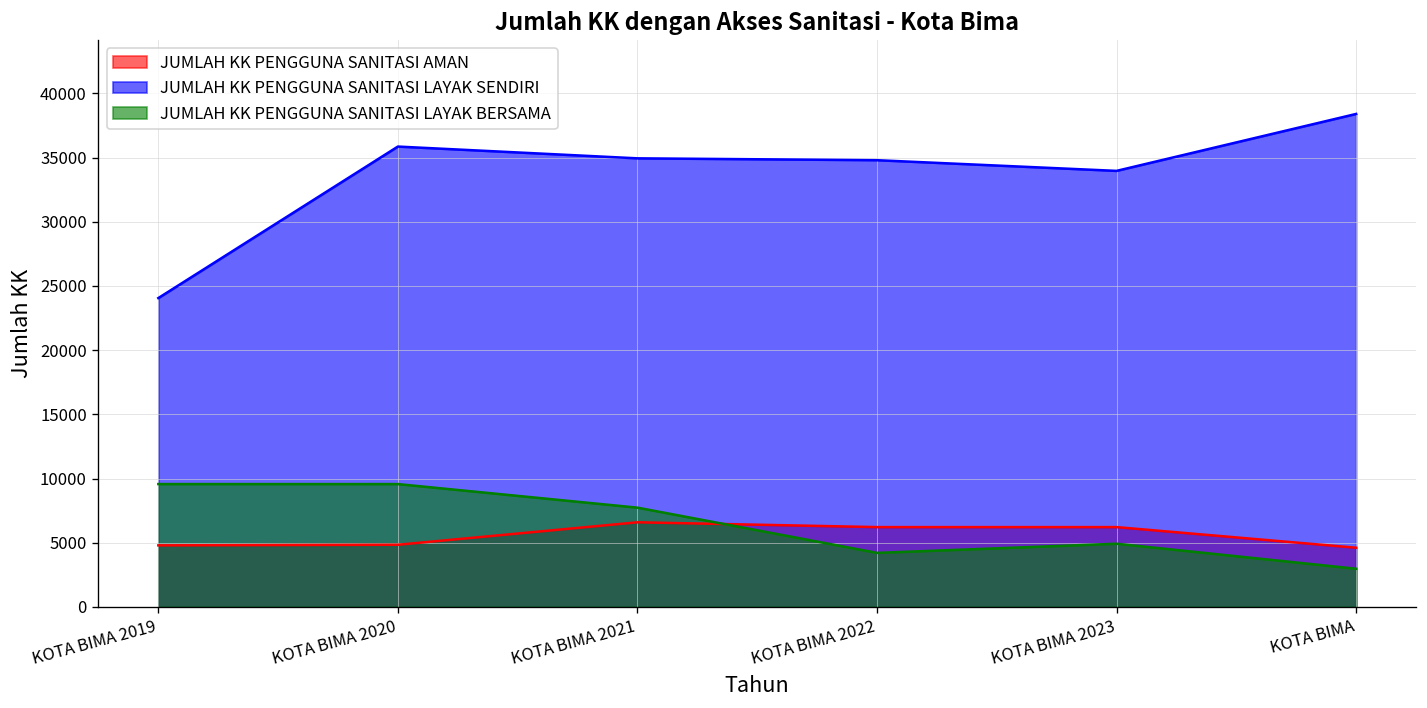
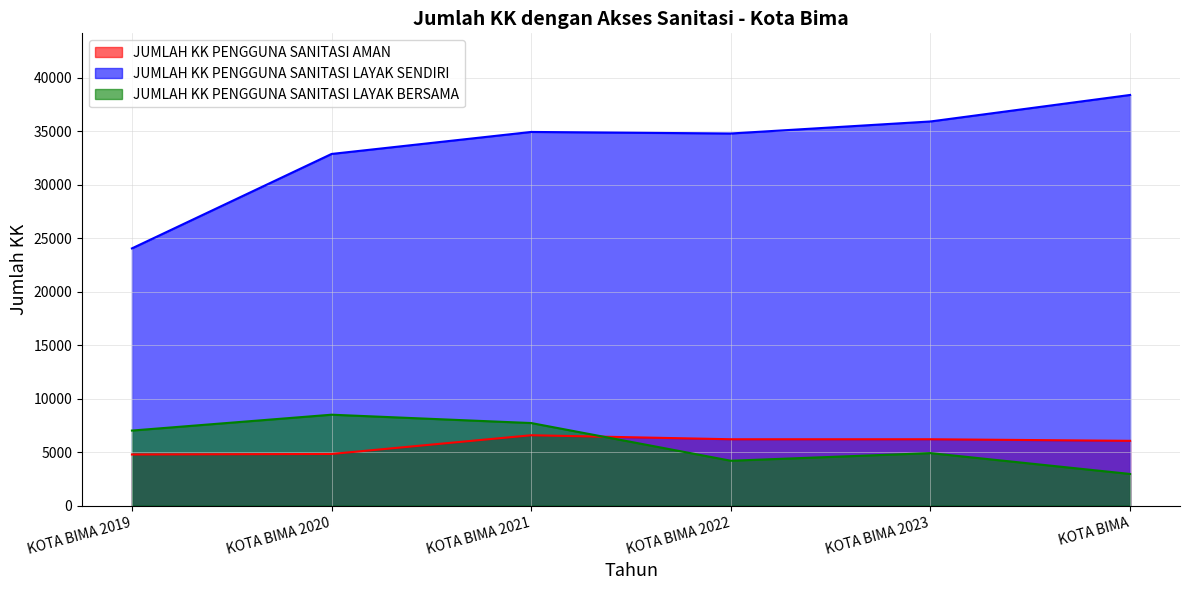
JUMLAH KK PENGGUNA SANITASI LAYAK BERSAMA, KOTA BIMA 2019: 9600 -> 7000
JUMLAH KK PENGGUNA SANITASI LAYAK SENDIRI, KOTA BIMA 2020: 35900 -> 32900
JUMLAH KK PENGGUNA SANITASI LAYAK BERSAMA, KOTA BIMA 2020: 9600 -> 8500
JUMLAH KK PENGGUNA SANITASI LAYAK SENDIRI, KOTA BIMA 2023: 34000 -> 35900
JUMLAH KK PENGGUNA SANITASI AMAN, KOTA BIMA: 4600 -> 6100
